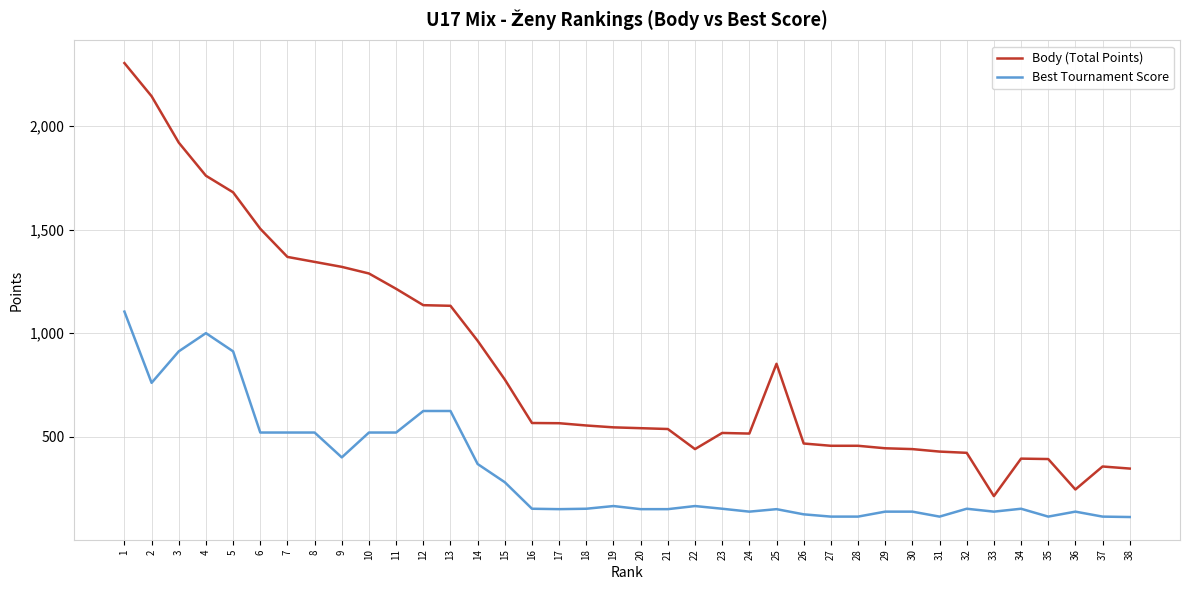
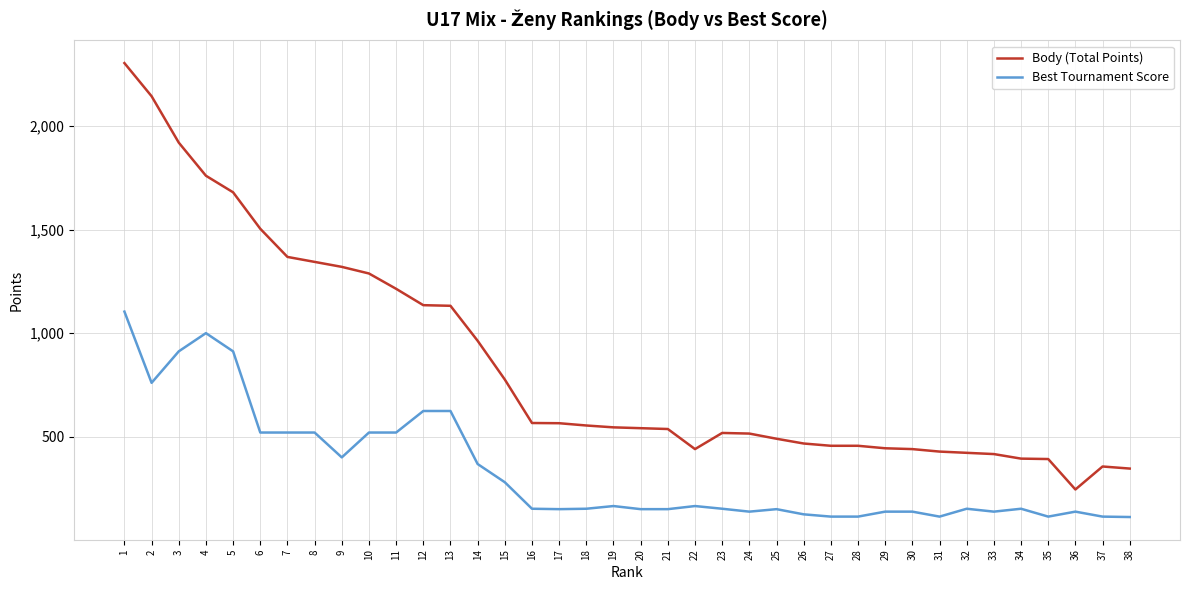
Body (Total Points), 25: 850 -> 490
Body (Total Points), 33: 210 -> 420
